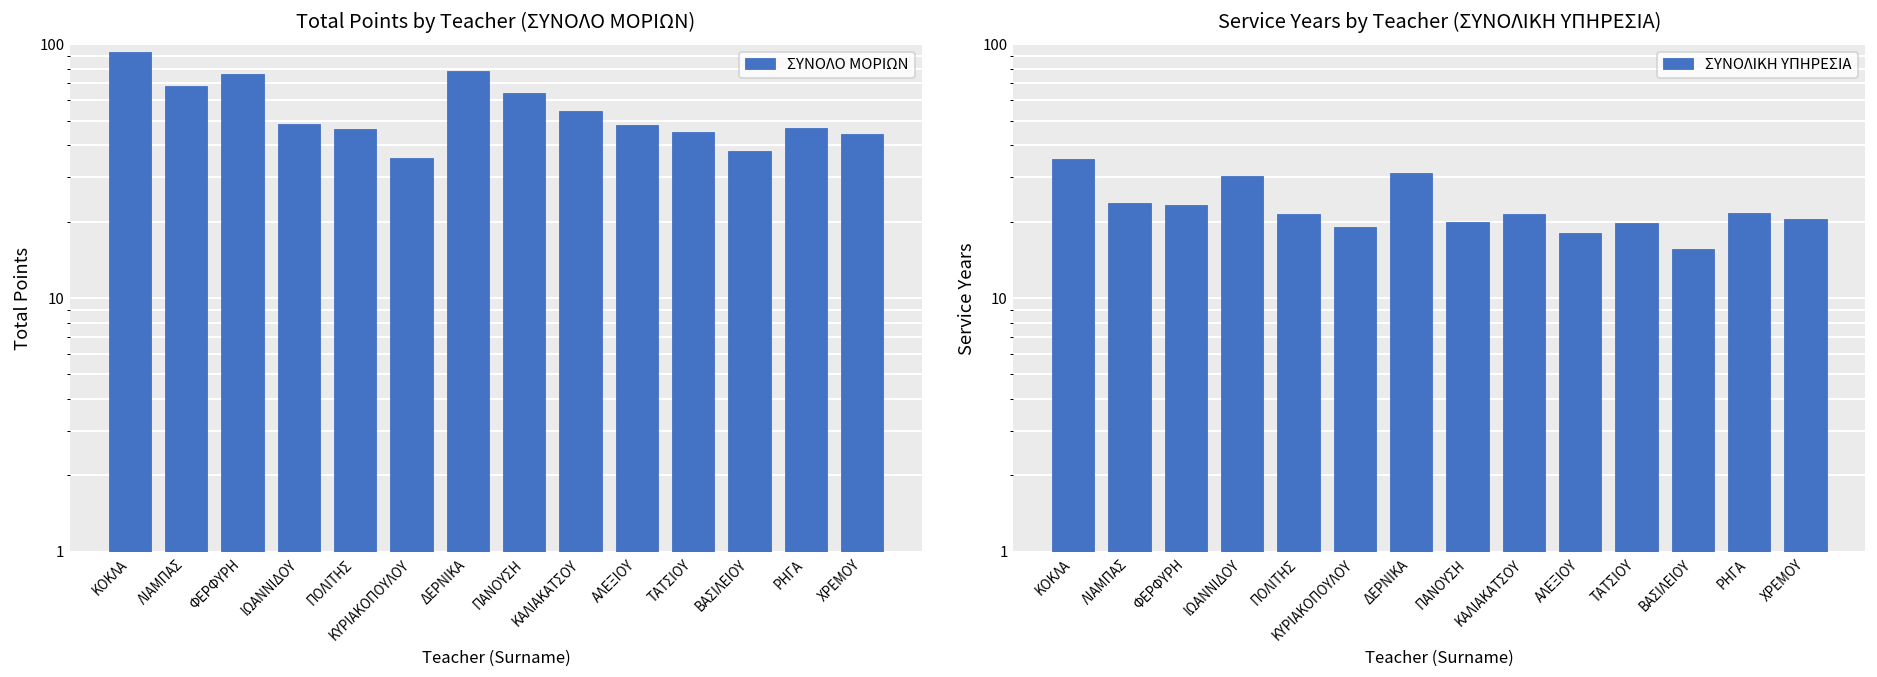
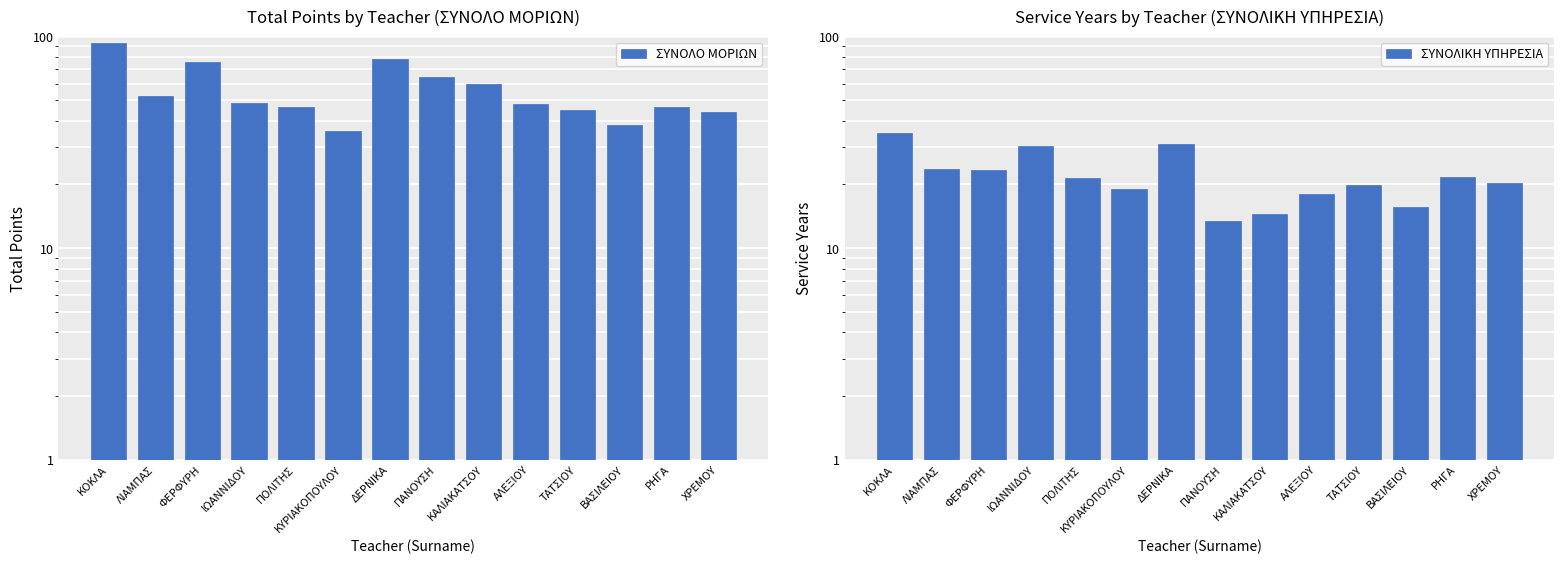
Total Points by Teacher (ΣΥΝΟΛΟ ΜΟΡΙΩΝ), ΛΙΑΜΠΑΣ: 68 -> 53
Total Points by Teacher (ΣΥΝΟΛΟ ΜΟΡΙΩΝ), ΚΑΛΙΑΚΑΤΣΟΥ: 54 -> 60
Service Years by Teacher (ΣΥΝΟΛΙΚΗ ΥΠΗΡΕΣΙΑ), ΠΑΝΟΥΣΗ: 20 -> 13
Service Years by Teacher (ΣΥΝΟΛΙΚΗ ΥΠΗΡΕΣΙΑ), ΚΑΛΙΑΚΑΤΣΟΥ: 21 -> 14
